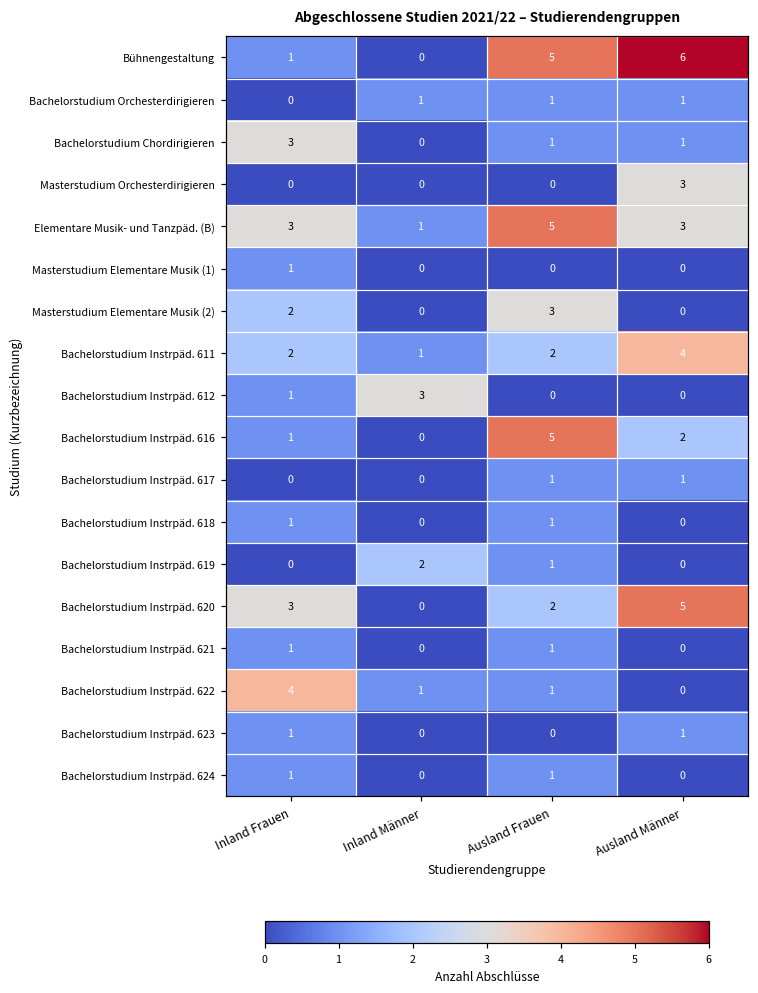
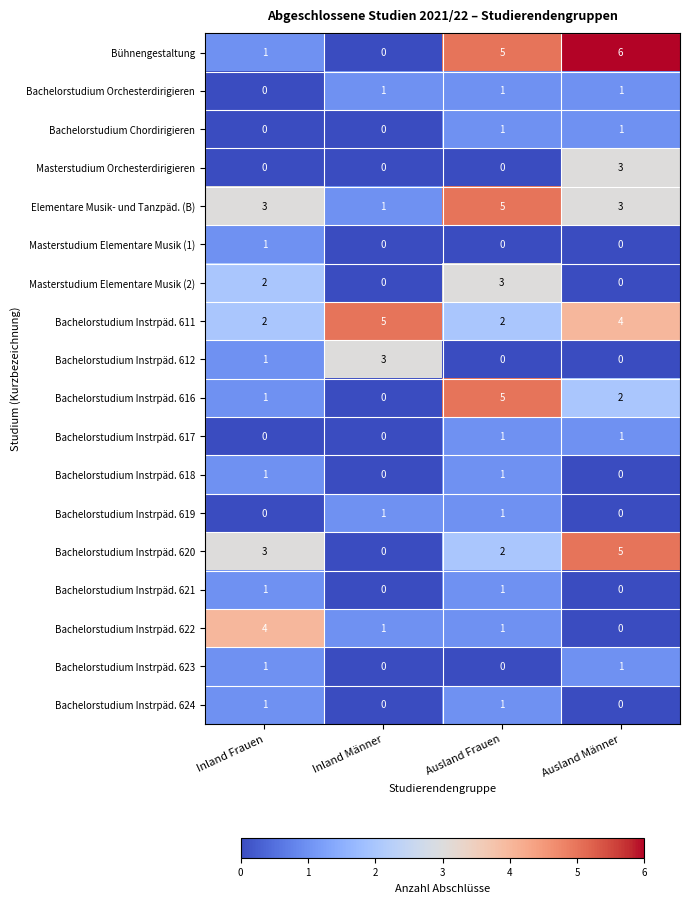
Bachelorstudium Chordirigieren, Inland Frauen: 3 -> 0
Bachelorstudium Instrpäd. 611, Inland Männer: 1 -> 5
Bachelorstudium Instrpäd. 619, Inland Männer: 2 -> 1
